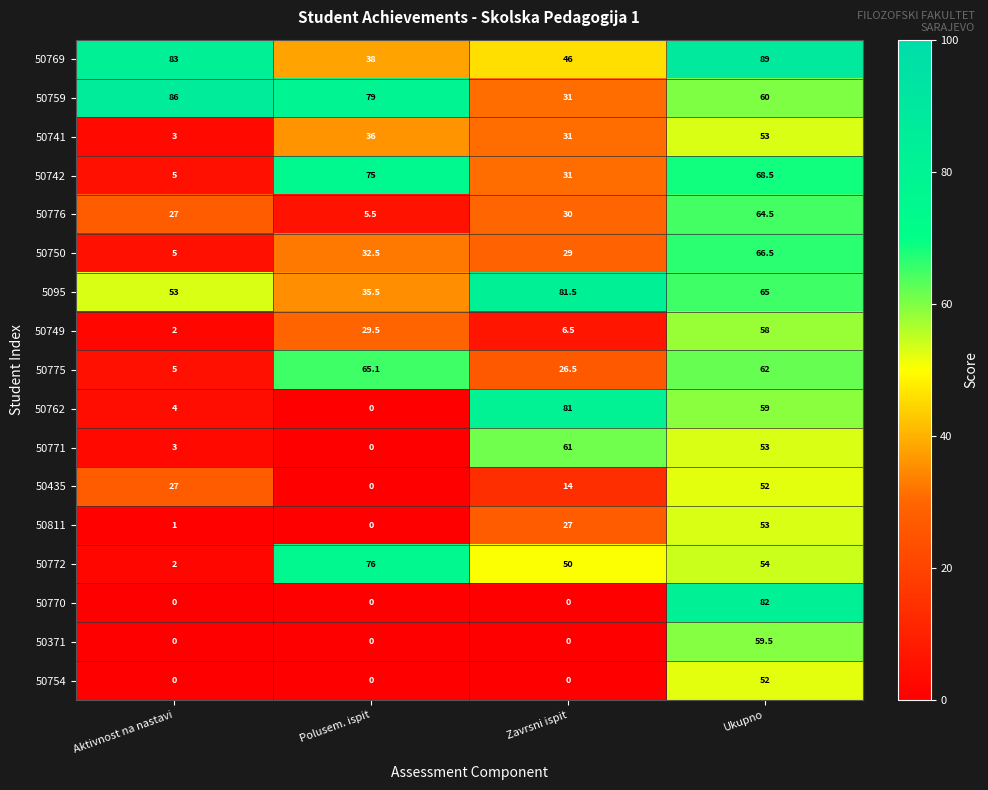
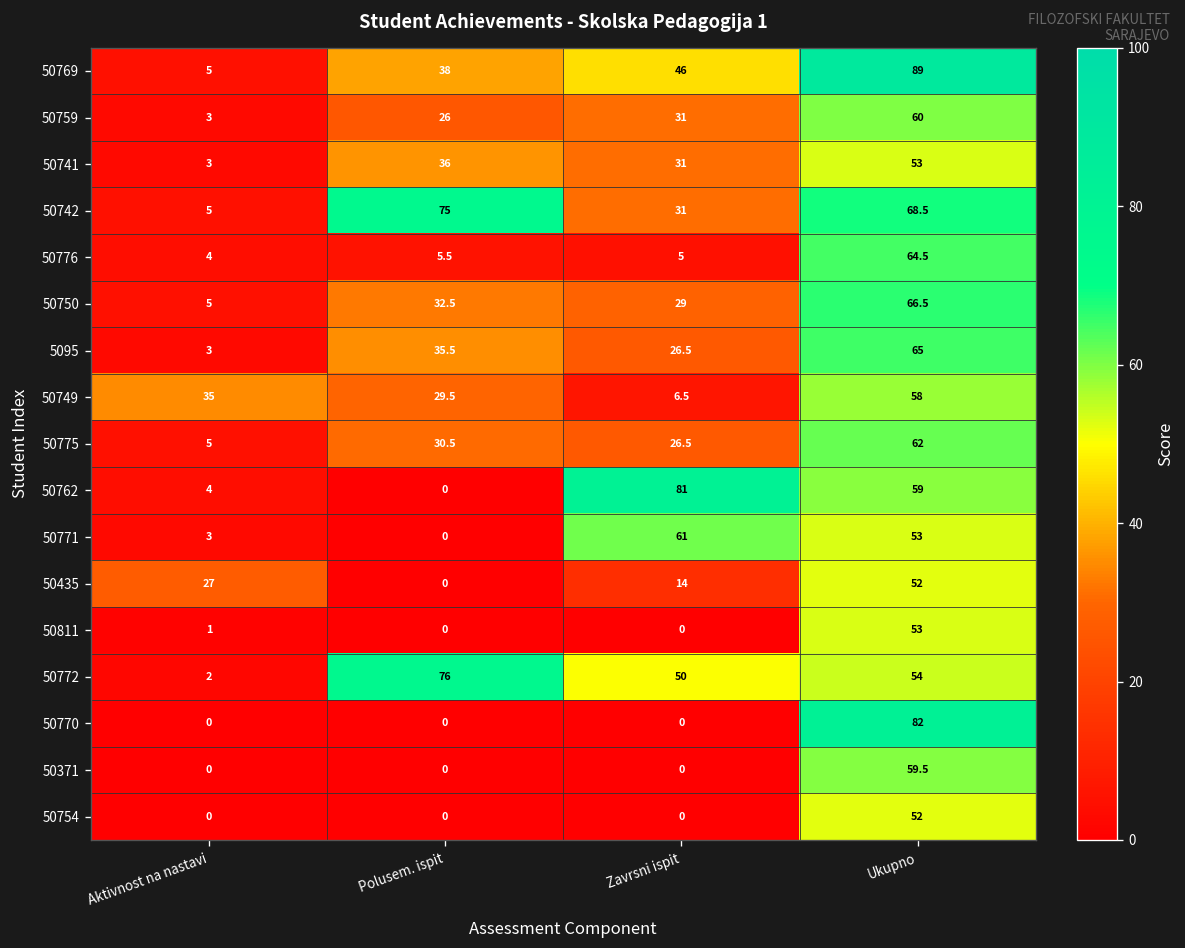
50769, Aktivnost na nastavi: 83 -> 5
50759, Aktivnost na nastavi: 86 -> 3
50759, Polusem. ispit: 79 -> 26
50776, Aktivnost na nastavi: 27 -> 4
50776, Zavrsni ispit: 30 -> 5
5095, Aktivnost na nastavi: 53 -> 3
5095, Zavrsni ispit: 81.5 -> 26.5
50749, Aktivnost na nastavi: 2 -> 35
50775, Polusem. ispit: 65.1 -> 30.5
50811, Zavrsni ispit: 27 -> 0
